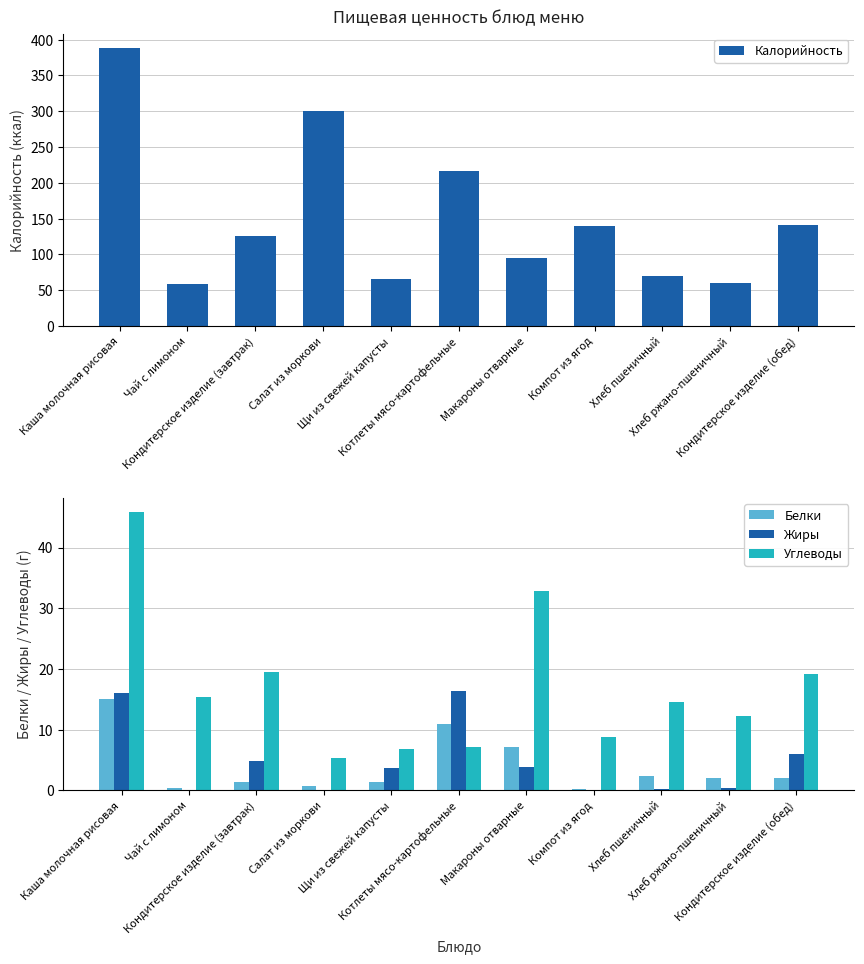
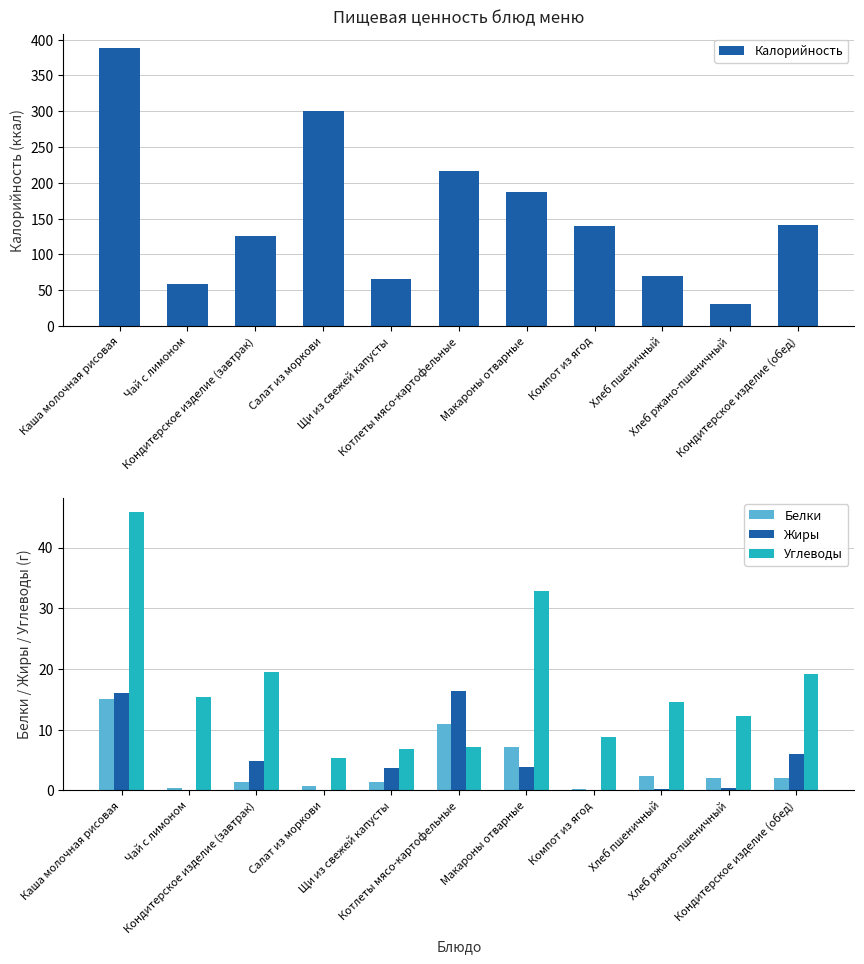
Пищевая ценность блюд меню, Макароны отварные: 100 -> 190
Пищевая ценность блюд меню, Хлеб ржано-пшеничный: 60 -> 30
